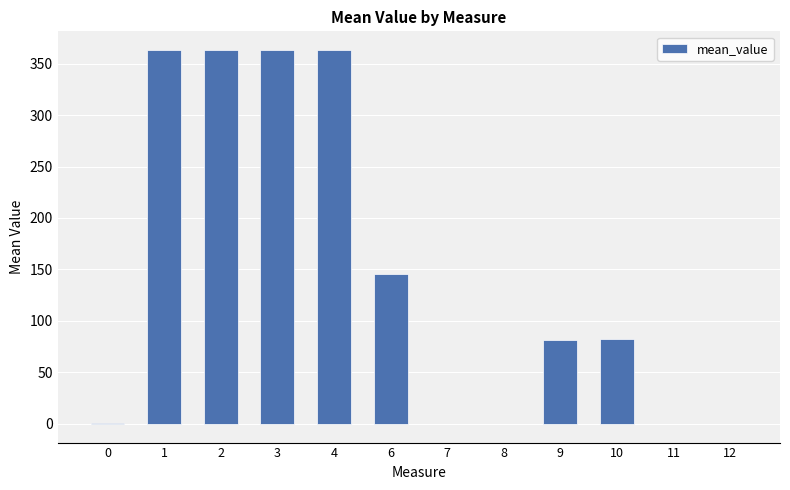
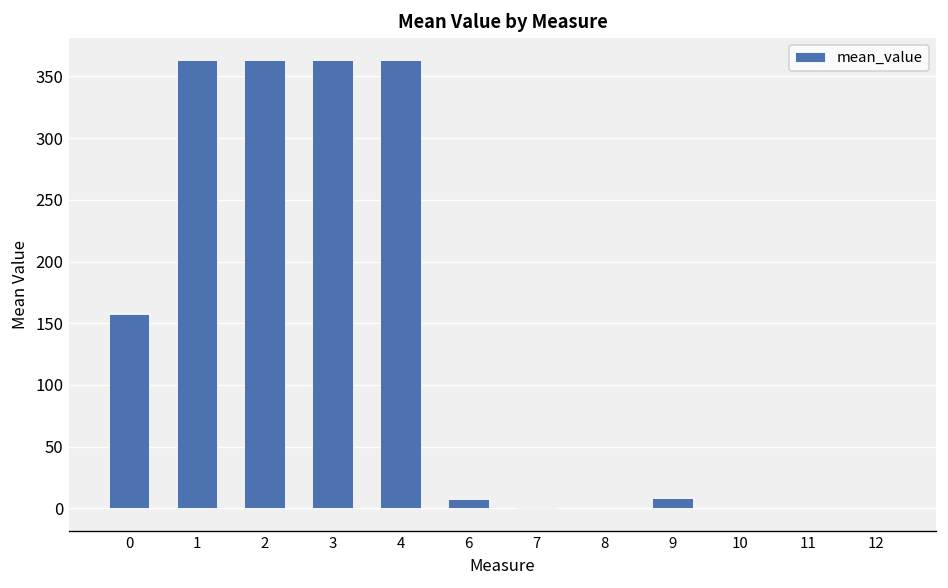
0: 0 -> 157
6: 146 -> 8
9: 81 -> 8
10: 83 -> 0
